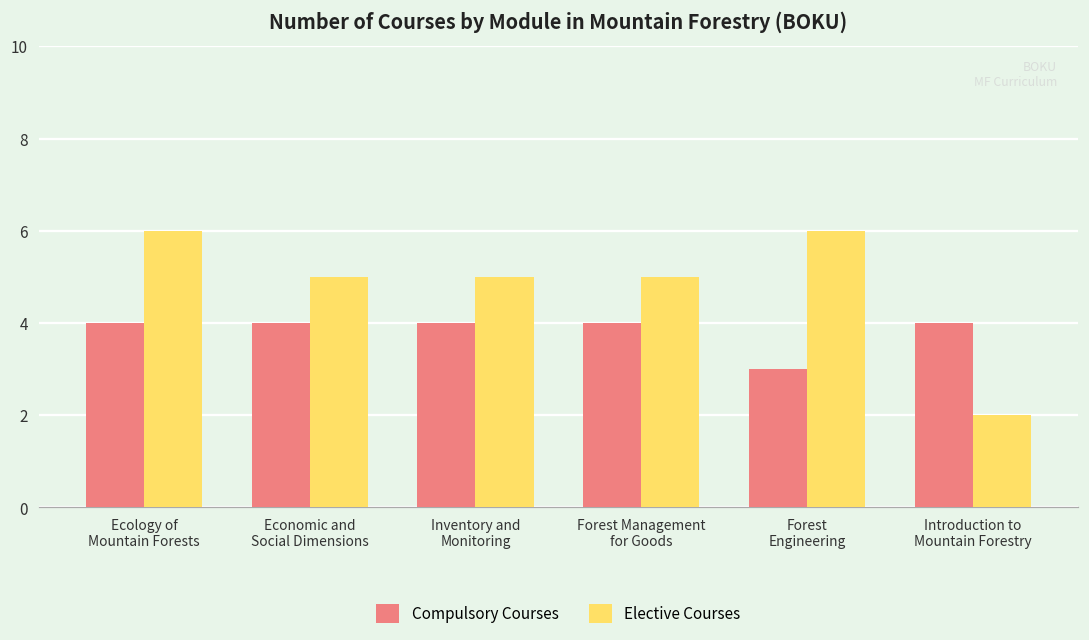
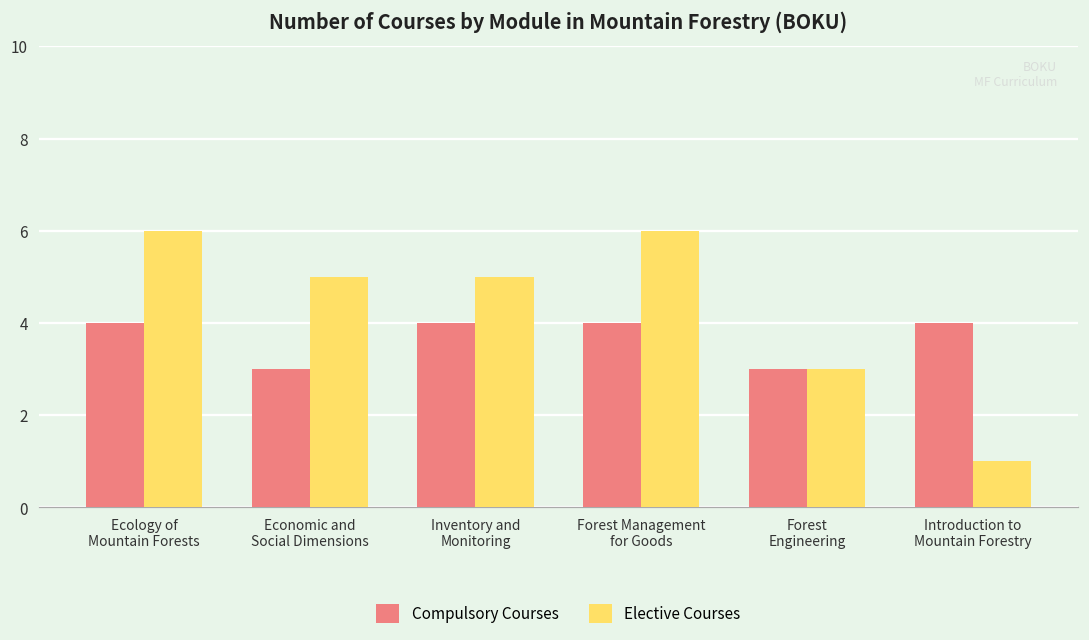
Compulsory Courses, Economic and Social Dimensions: 4 -> 3
Elective Courses, Forest Management for Goods: 5 -> 6
Elective Courses, Forest Engineering: 6 -> 3
Elective Courses, Introduction to Mountain Forestry: 2 -> 1
